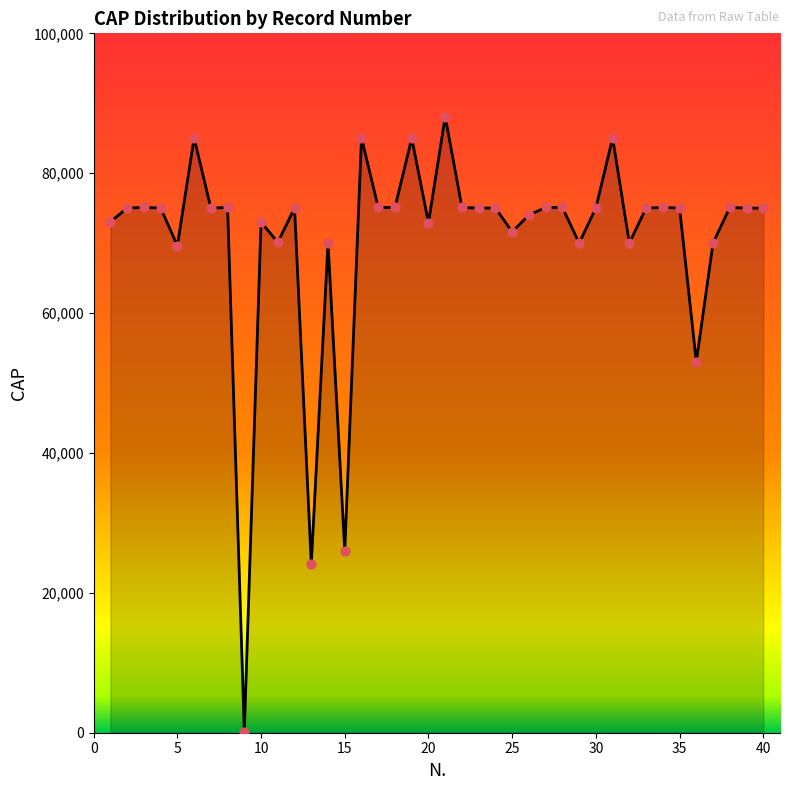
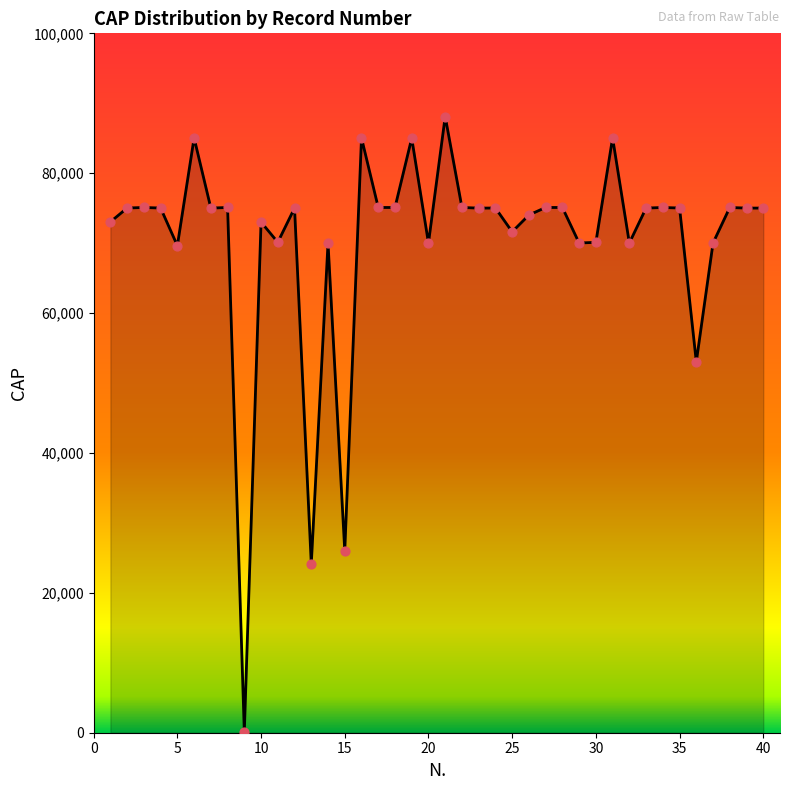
20: 73,000 -> 70,000
30: 75,000 -> 70,000
